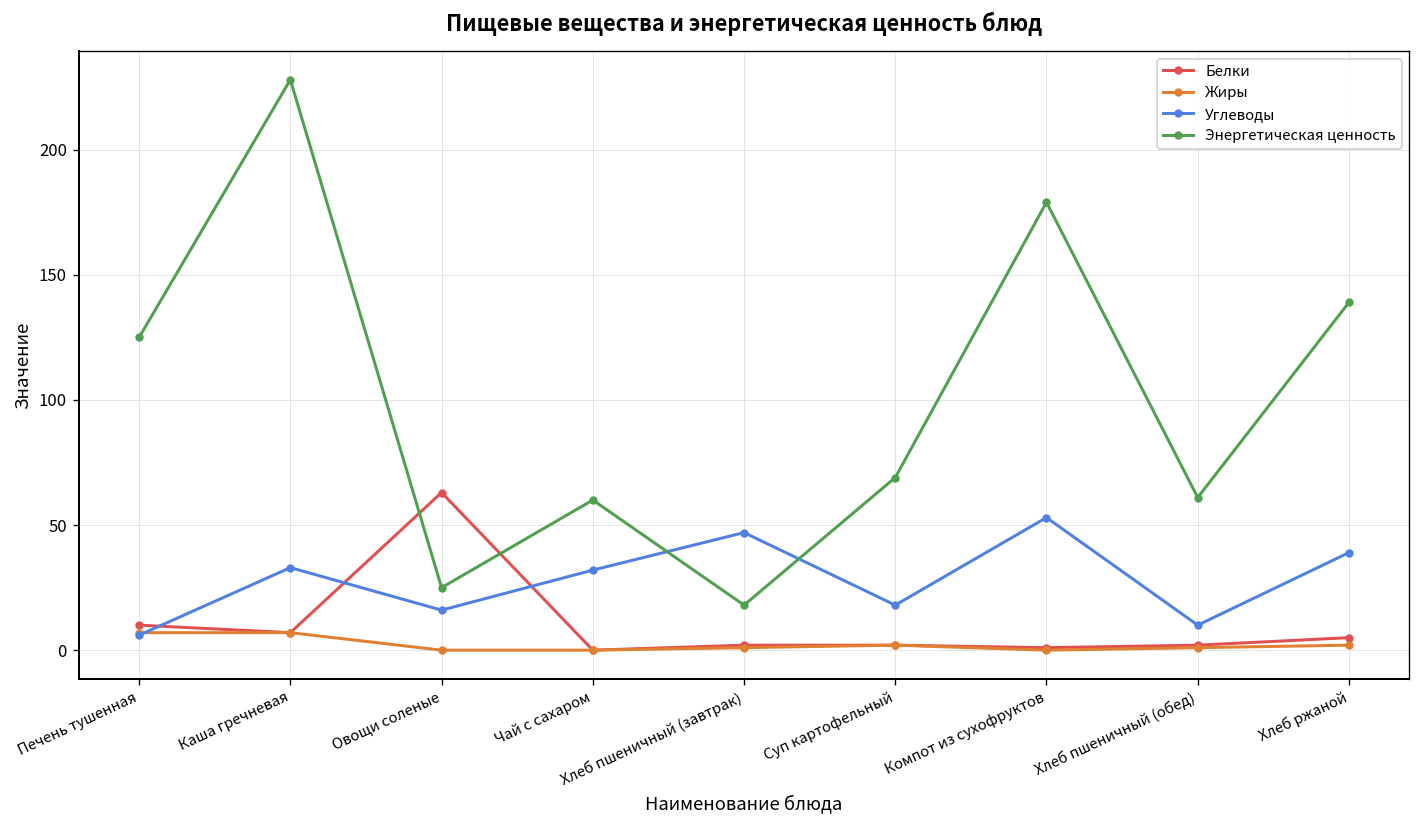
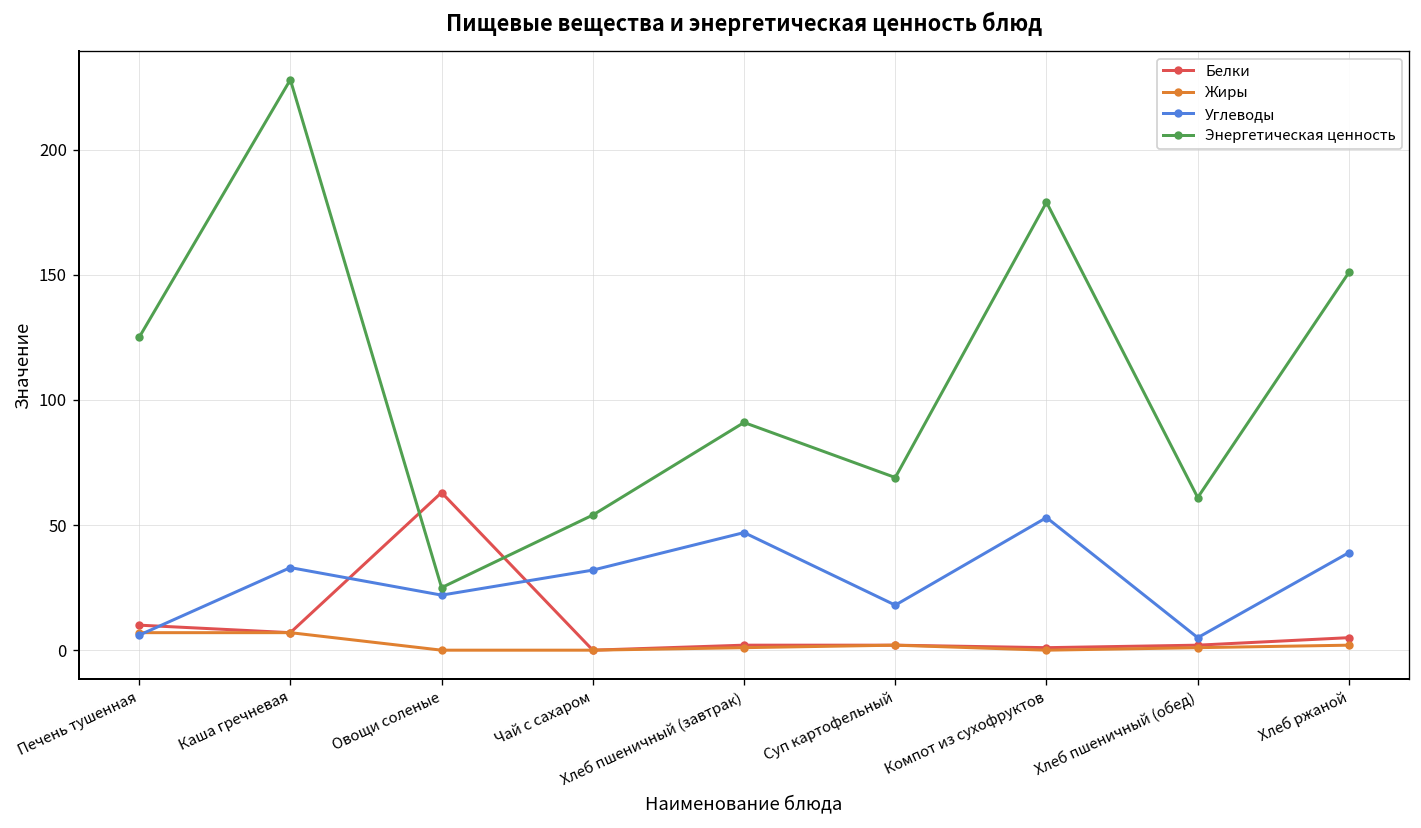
Углеводы, Овощи соленые: 16 -> 22
Энергетическая ценность, Чай с сахаром: 60 -> 54
Энергетическая ценность, Хлеб пшеничный (завтрак): 18 -> 91
Углеводы, Хлеб пшеничный (обед): 10 -> 5
Энергетическая ценность, Хлеб ржаной: 139 -> 151
